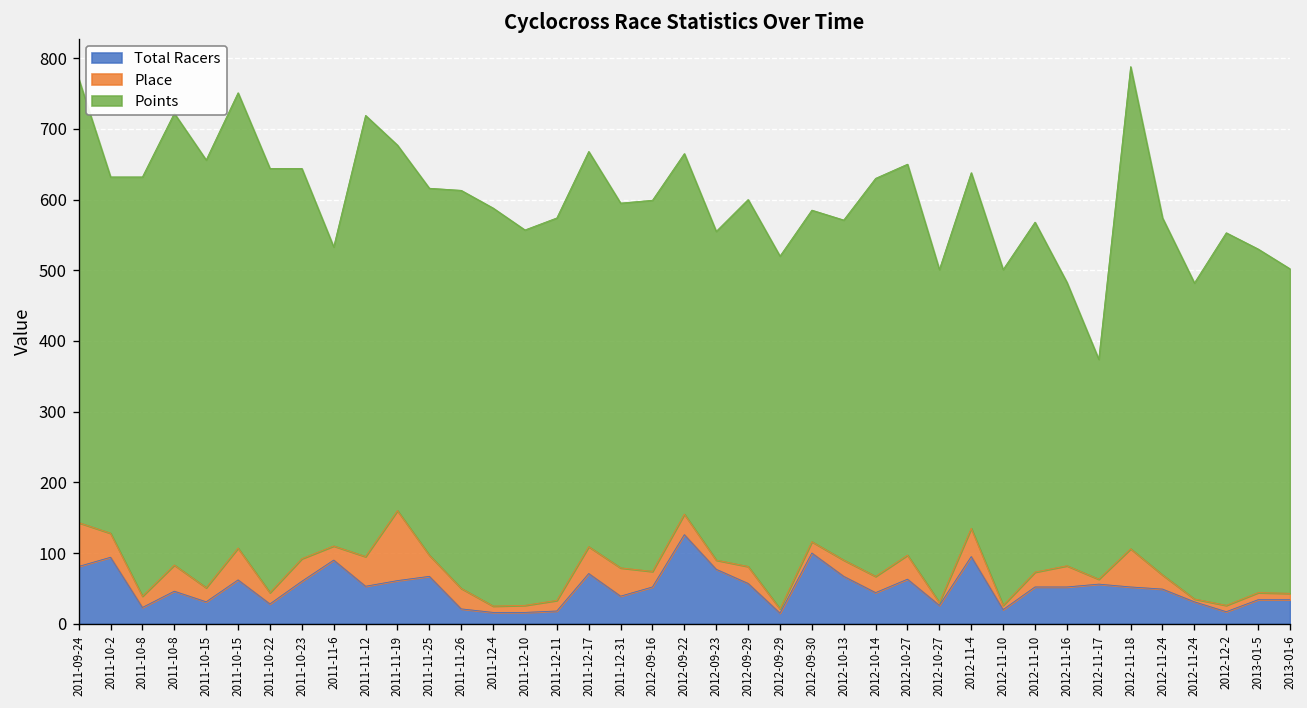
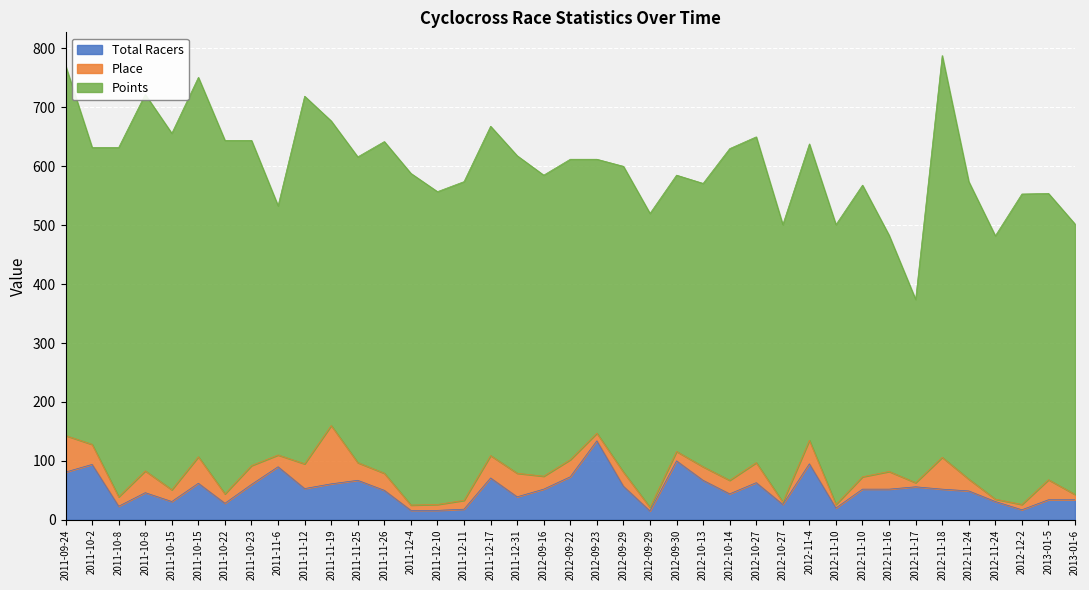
Total Racers, 2011-11-26: 20 -> 50
Points, 2011-12-31: 520 -> 540
Points, 2012-09-16: 530 -> 510
Total Racers, 2012-09-22: 130 -> 70
Total Racers, 2012-09-23: 80 -> 130
Place, 2013-01-5: 10 -> 30
